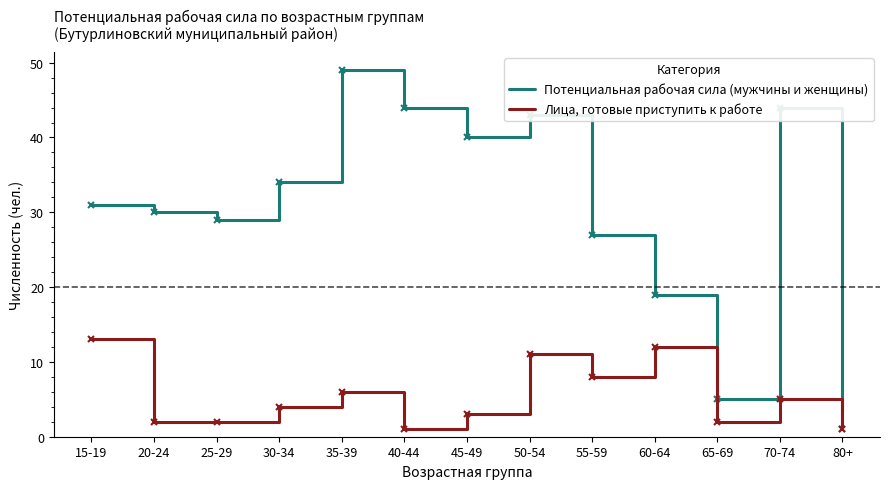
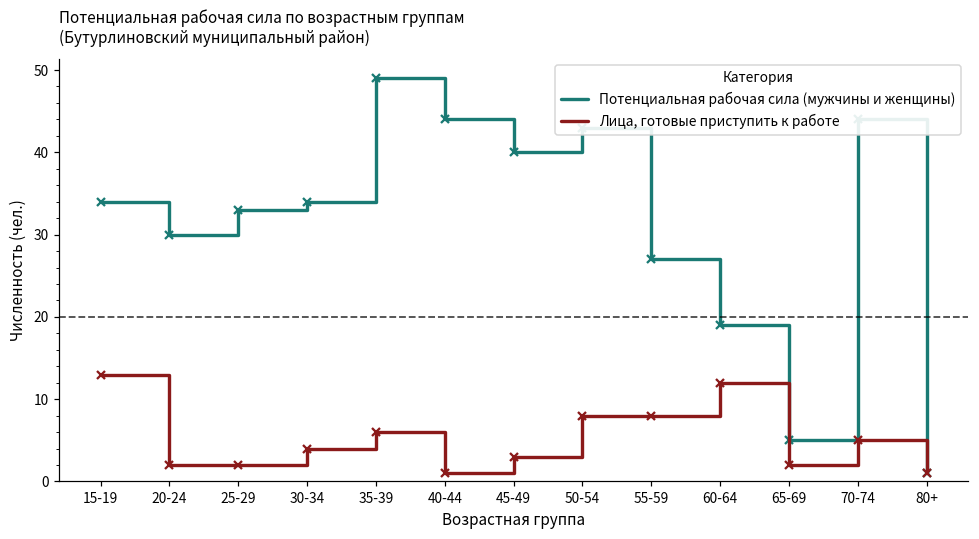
Потенциальная рабочая сила (мужчины и женщины), 15-19: 31 -> 34
Потенциальная рабочая сила (мужчины и женщины), 25-29: 29 -> 33
Лица, готовые приступить к работе, 50-54: 11 -> 8
